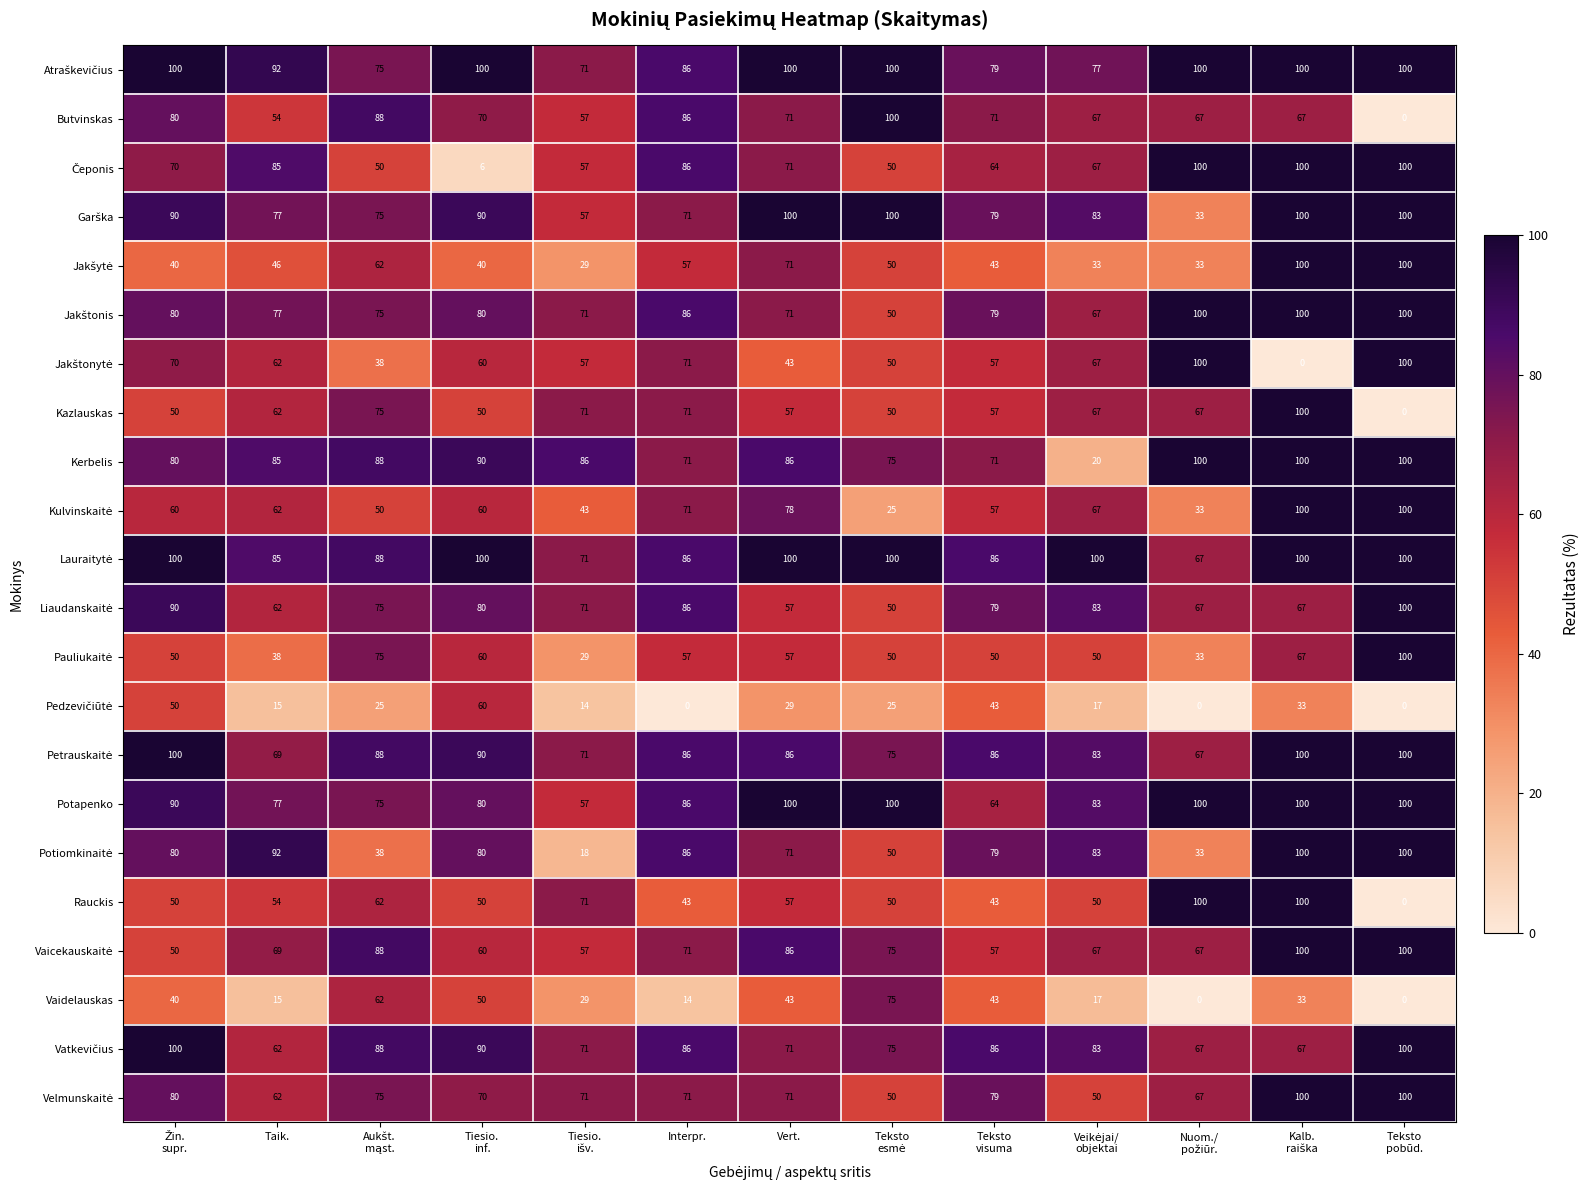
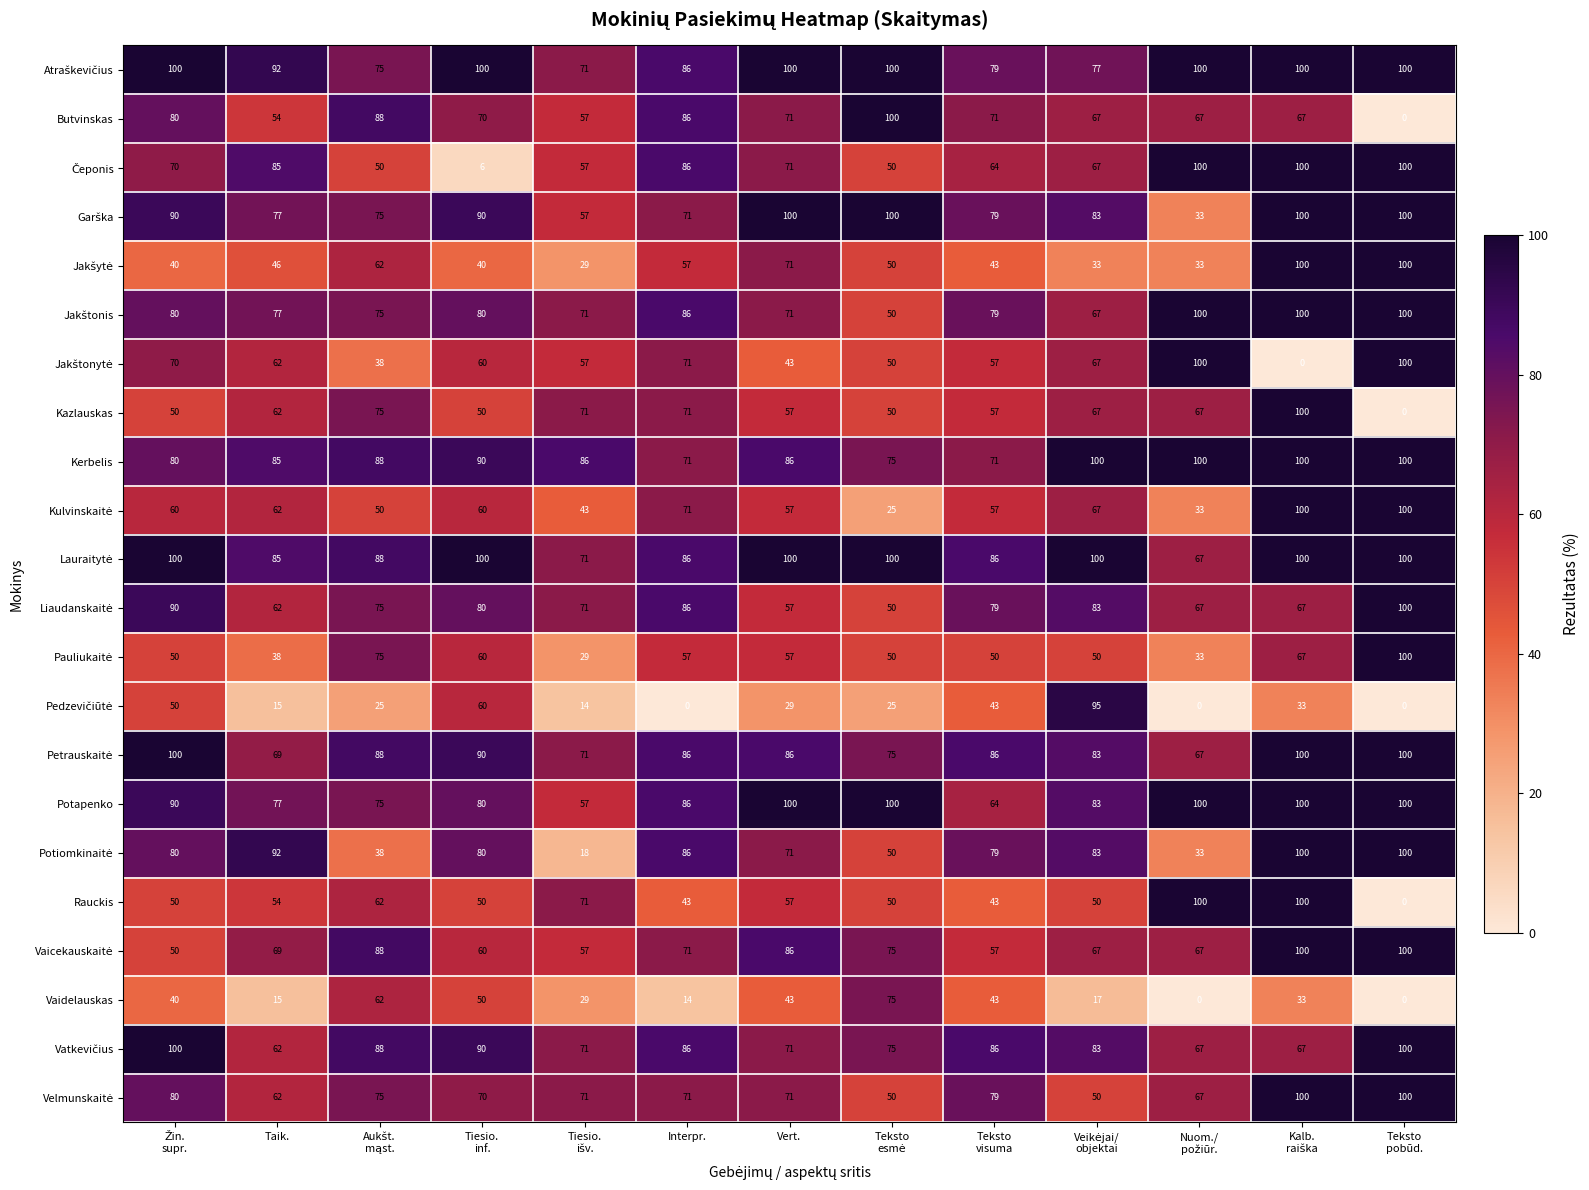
Kerbelis, Veikėjai/ objektai: 20 -> 100
Kulvinskaitė, Vert.: 78 -> 57
Pedzevičiūtė, Veikėjai/ objektai: 17 -> 95
